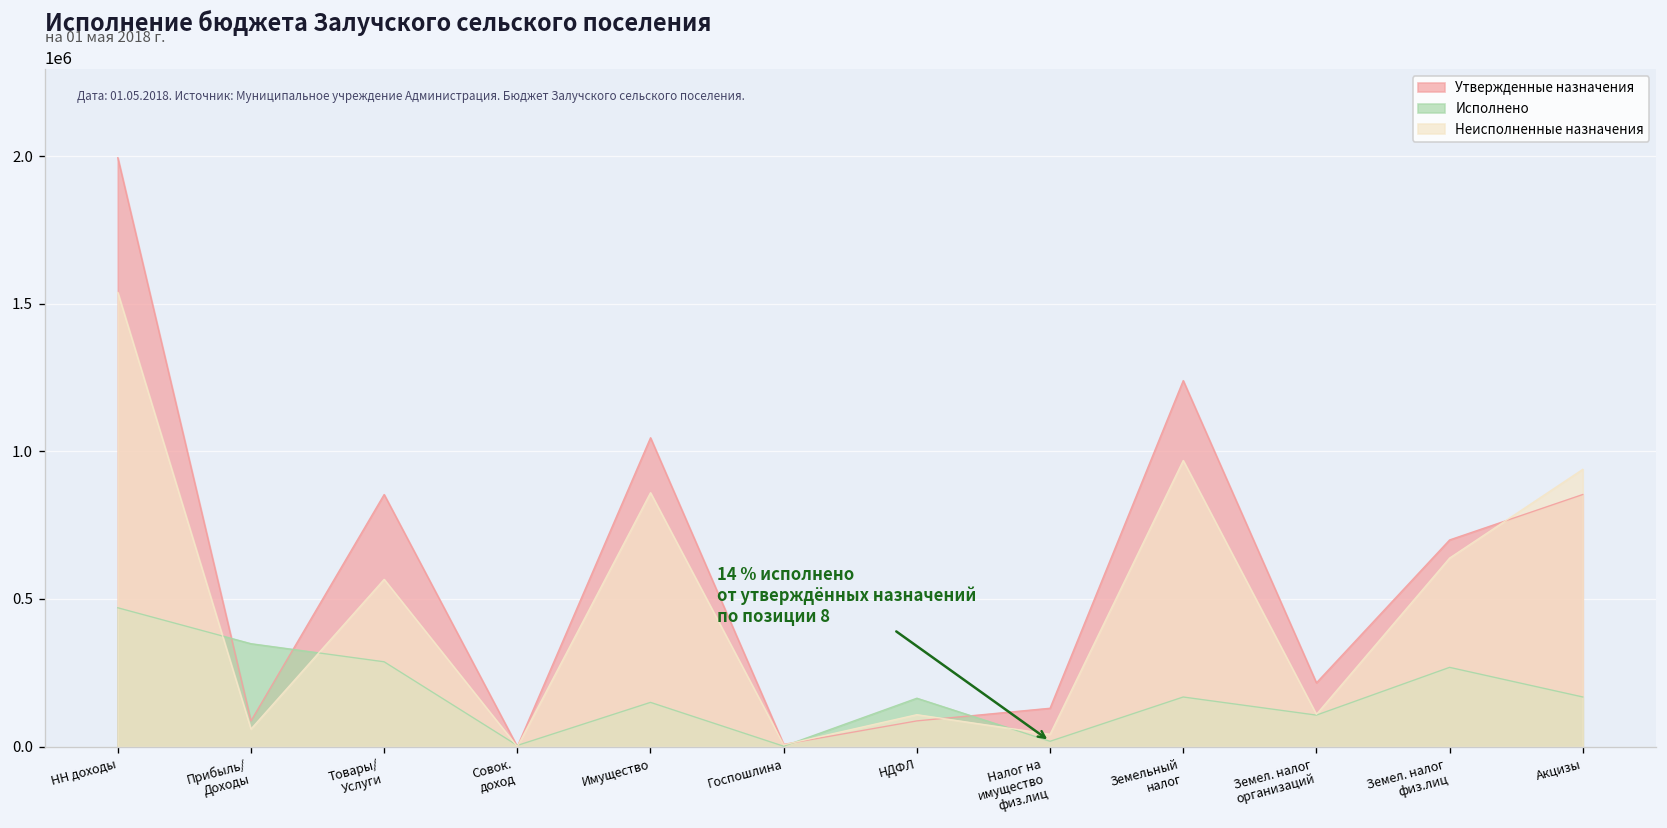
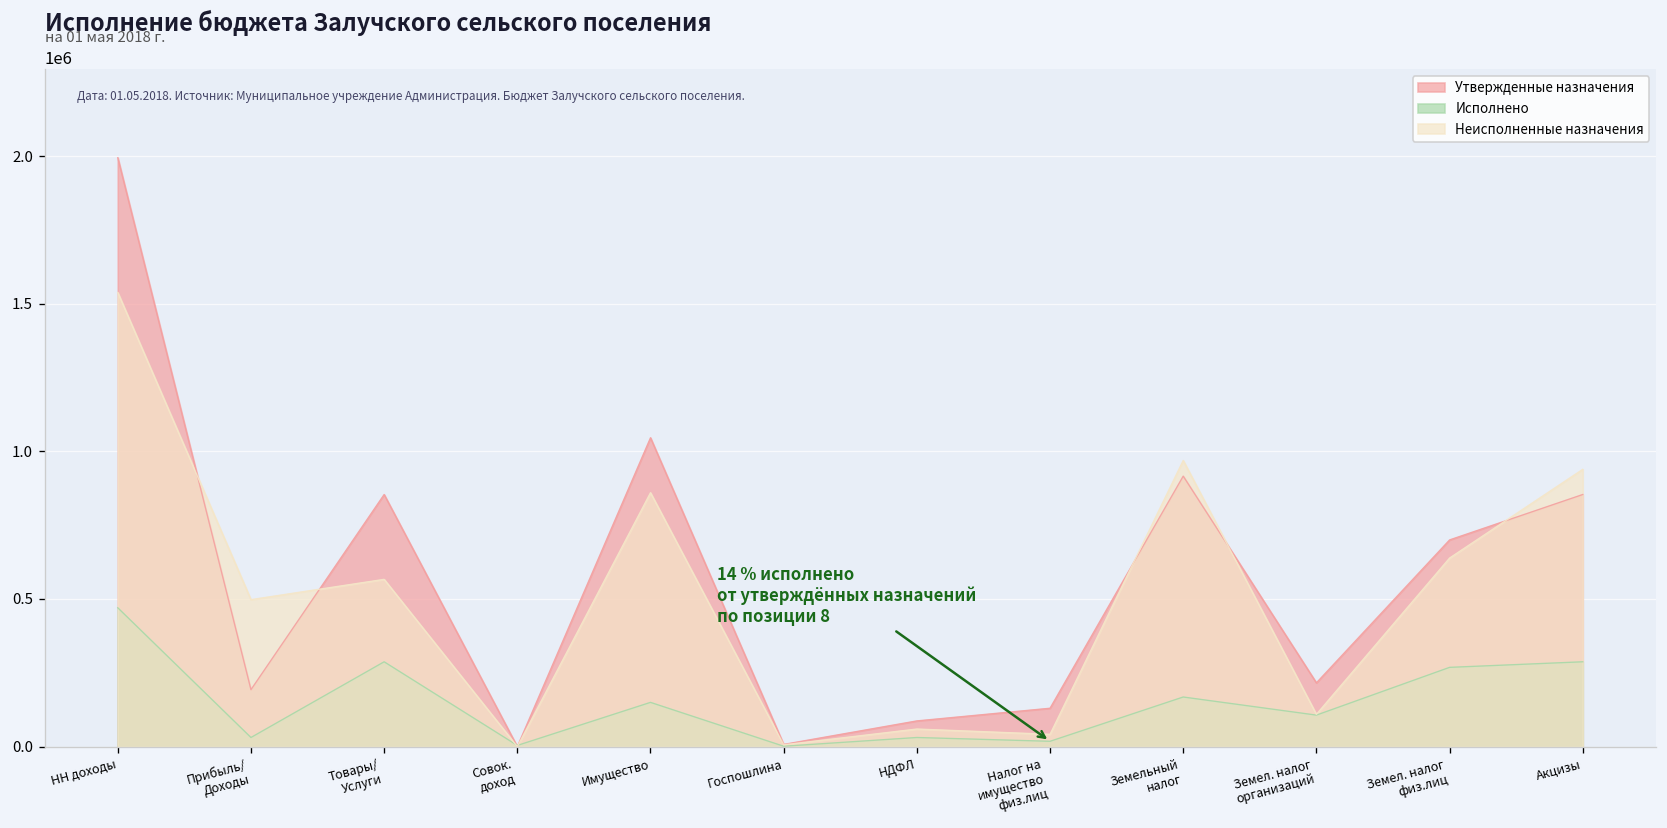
Утвержденные назначения, Прибыль/ Доходы: 90000 -> 190000
Исполнено, Прибыль/ Доходы: 350000 -> 30000
Неисполненные назначения, Прибыль/ Доходы: 60000 -> 500000
Исполнено, НДФЛ: 160000 -> 30000
Неисполненные назначения, НДФЛ: 110000 -> 60000
Утвержденные назначения, Земельный налог: 1240000 -> 920000
Исполнено, Акцизы: 170000 -> 290000
